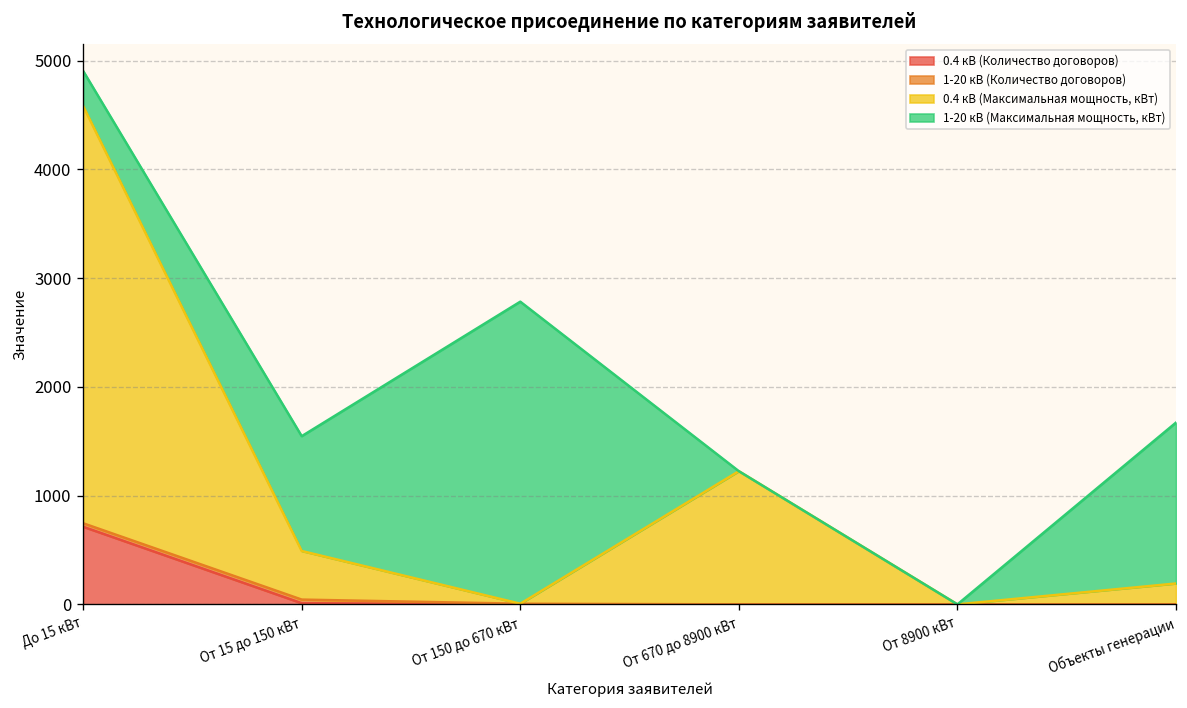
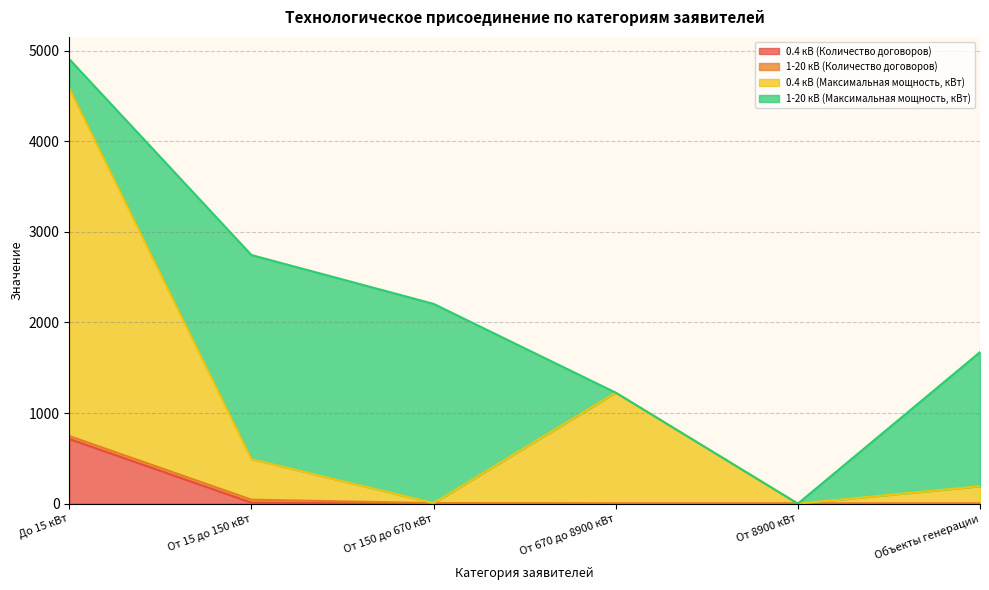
1-20 кВ (Максимальная мощность, кВт), От 15 до 150 кВт: 1100 -> 2300
1-20 кВ (Максимальная мощность, кВт), От 150 до 670 кВт: 2800 -> 2200
